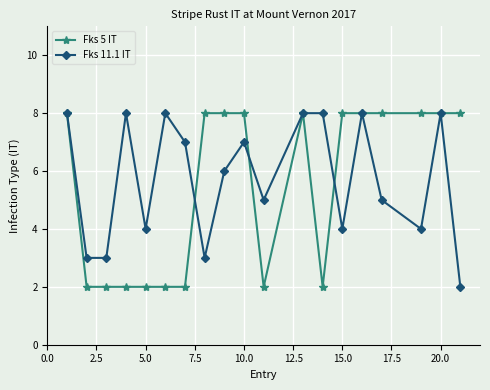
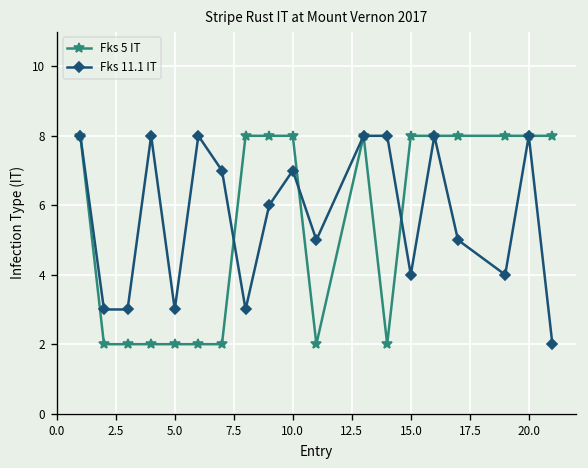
Fks 11.1 IT, 5.0: 4 -> 3
